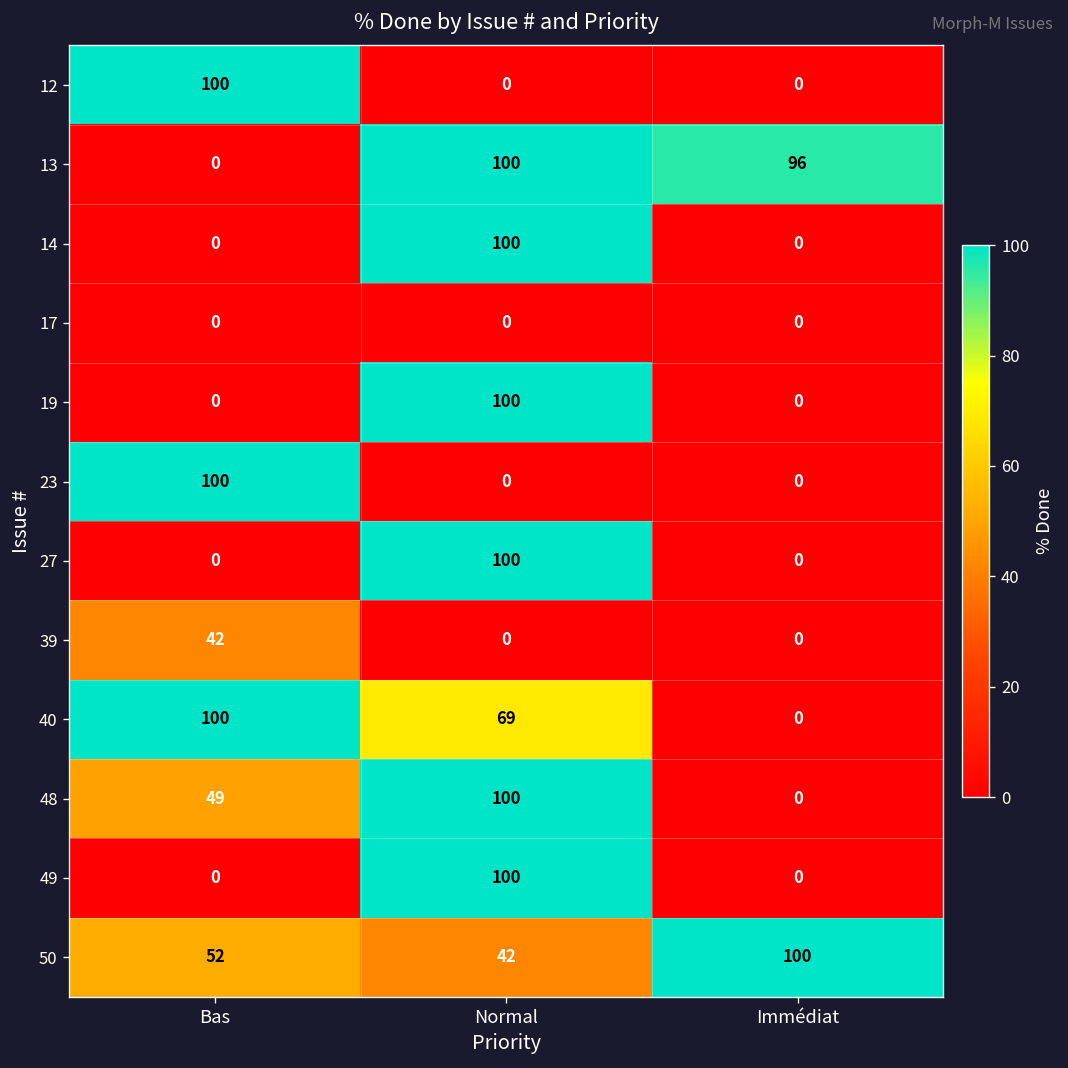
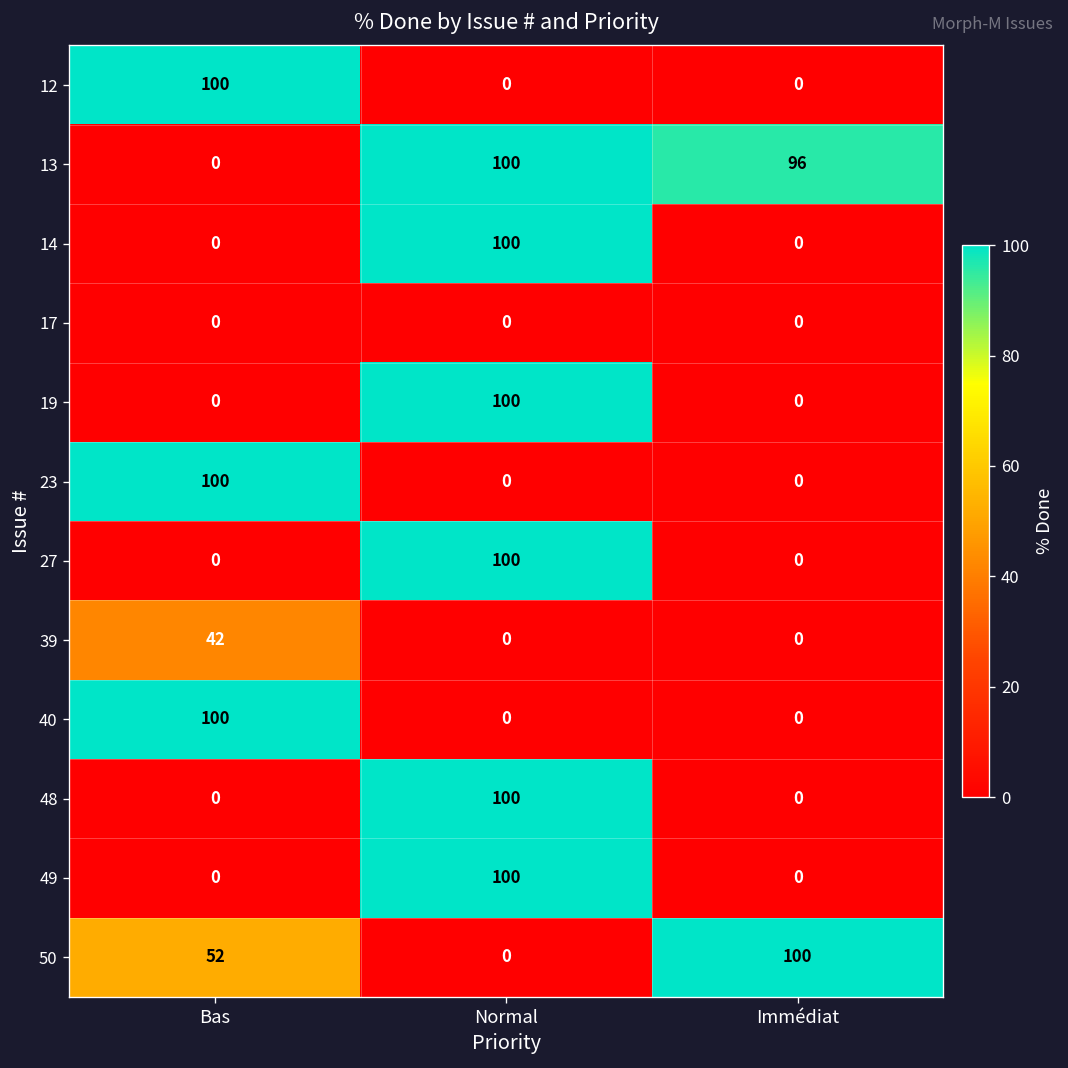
40, Normal: 69 -> 0
48, Bas: 49 -> 0
50, Normal: 42 -> 0
